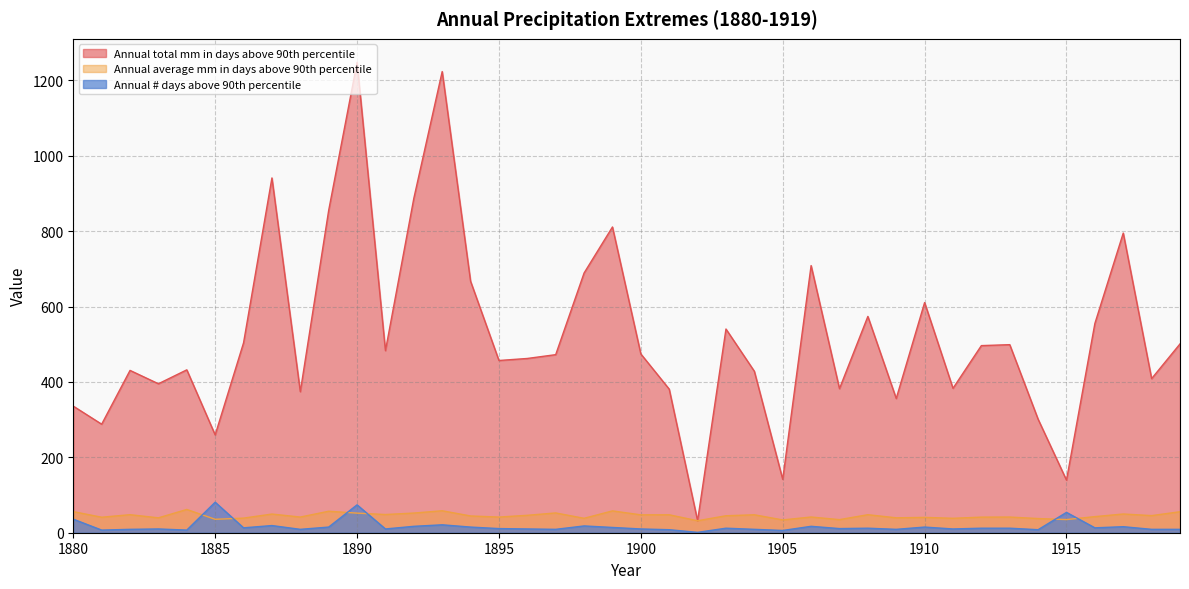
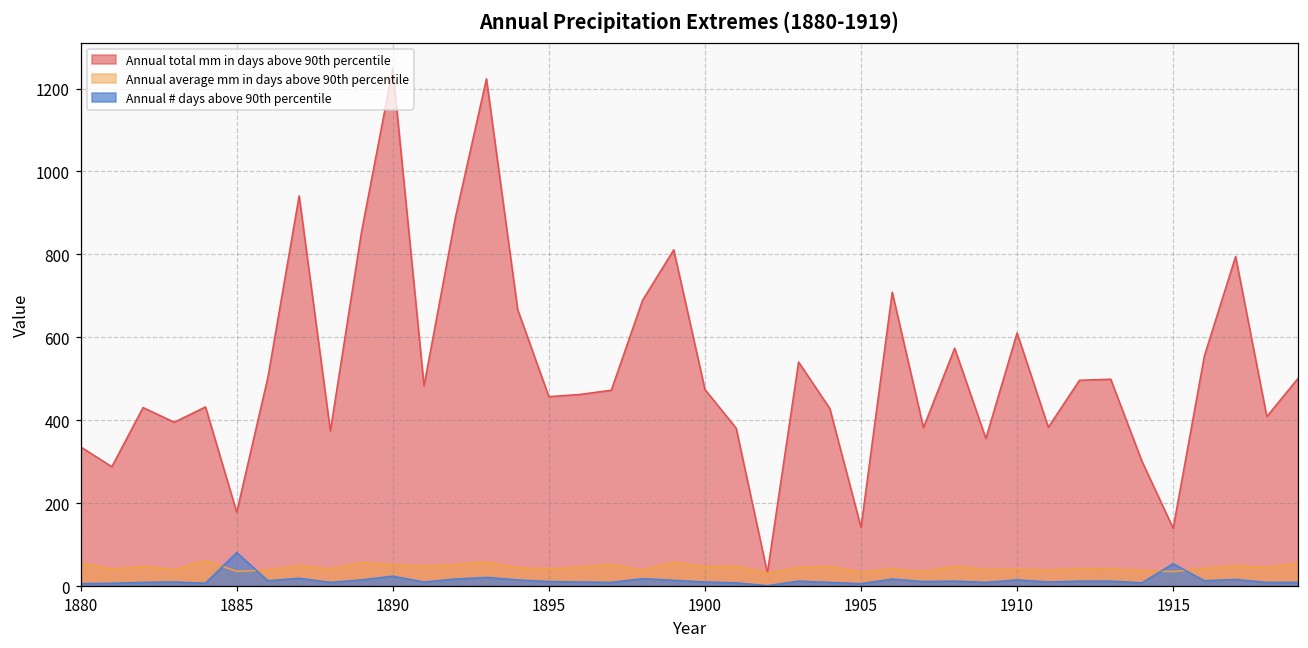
Annual # days above 90th percentile, 1880: 40 -> 10
Annual total mm in days above 90th percentile, 1885: 260 -> 180
Annual # days above 90th percentile, 1890: 70 -> 20
